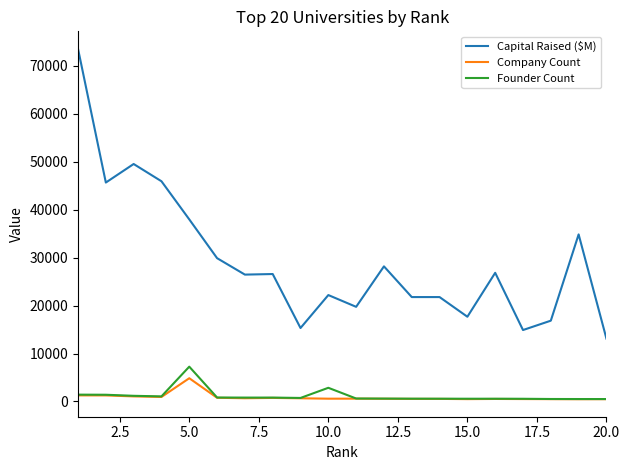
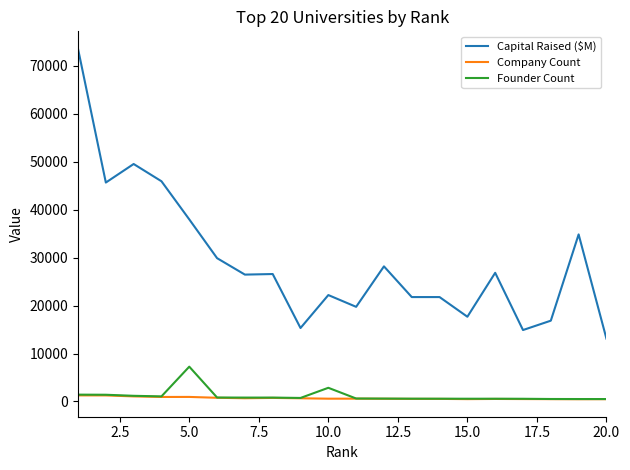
Company Count, 5.0: 5000 -> 1000
